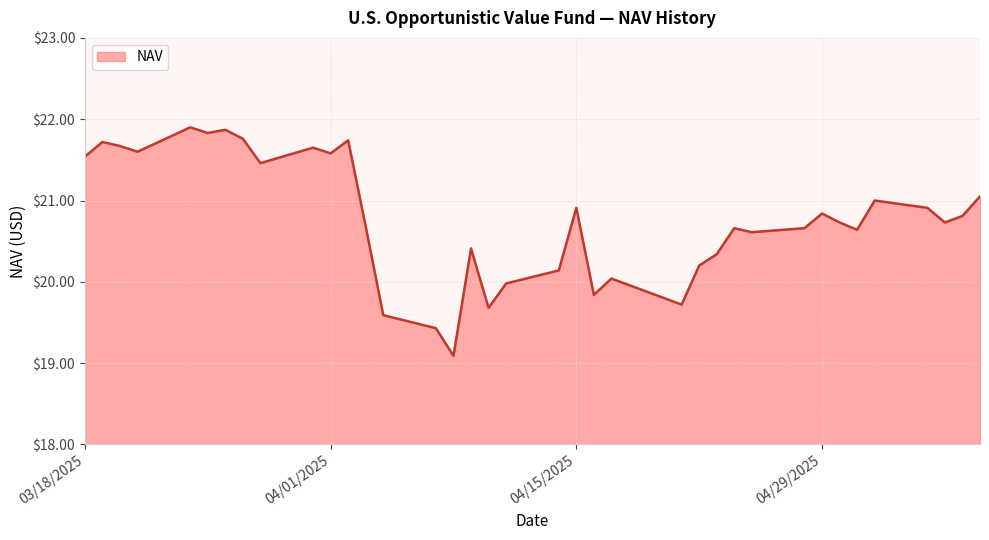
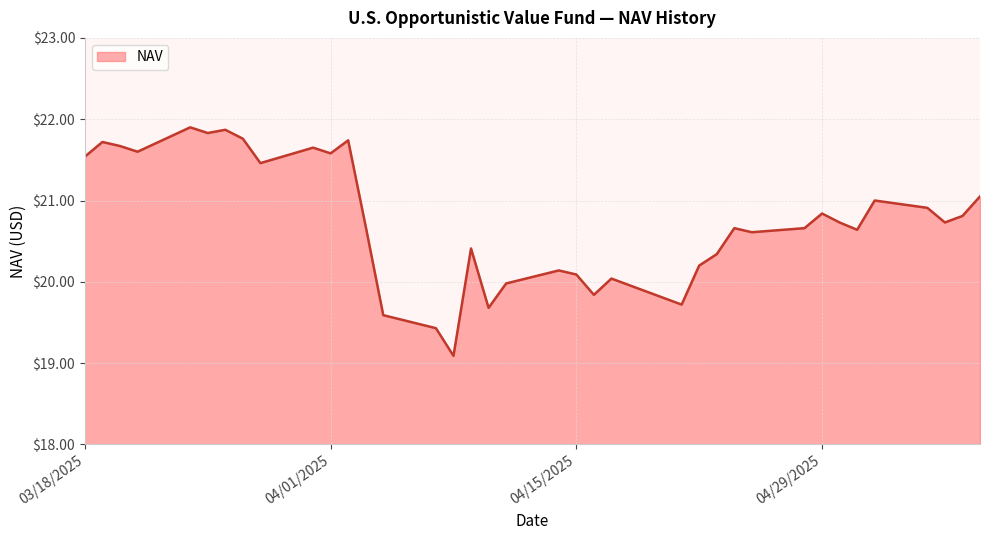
04/15/2025: $20.9 -> $20.1
